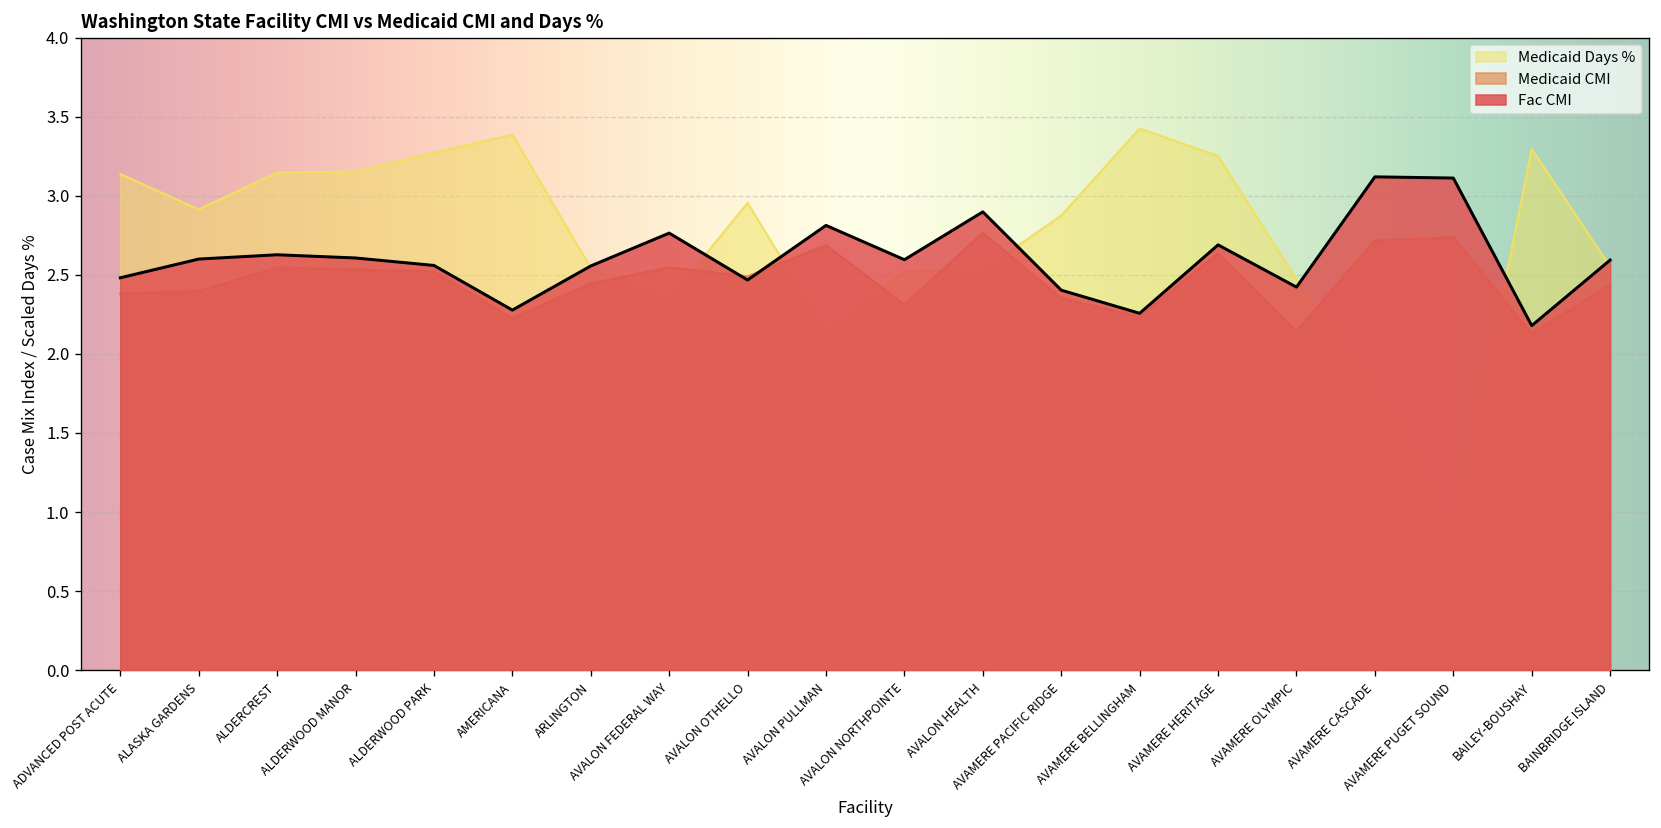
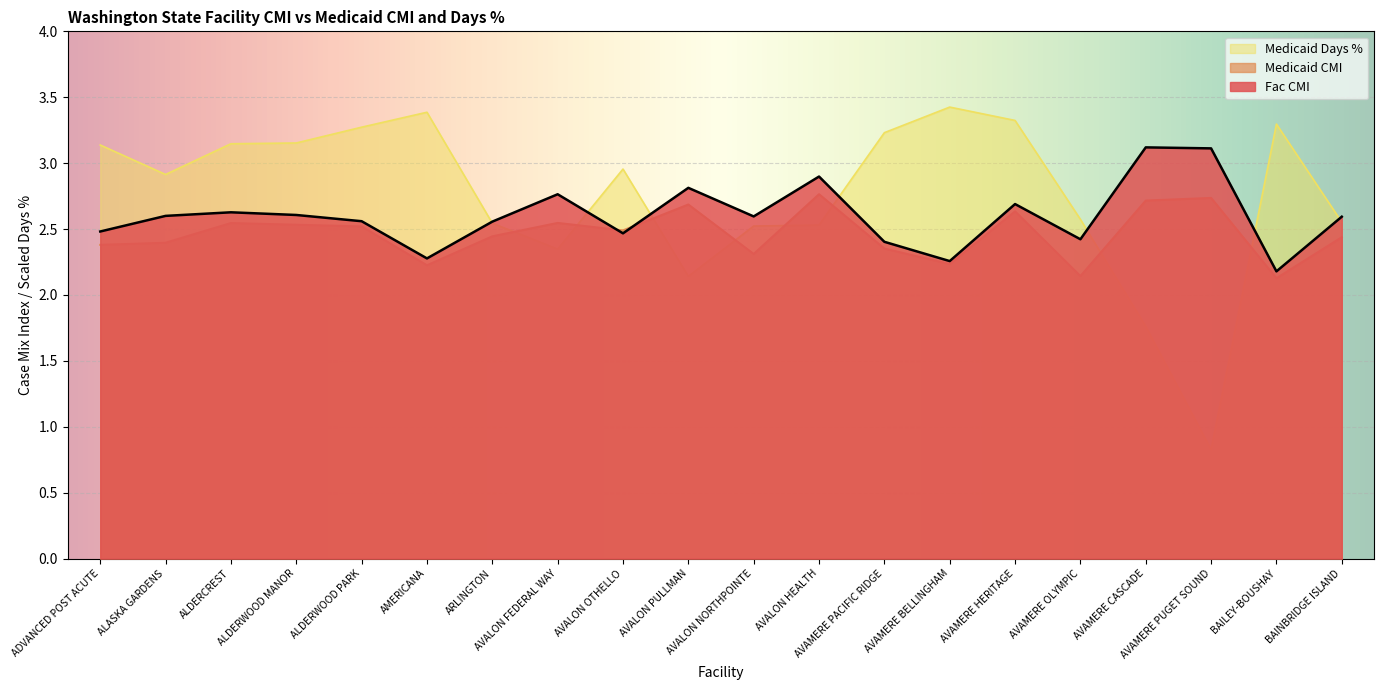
Medicaid Days %, AVAMERE PACIFIC RIDGE: 2.88 -> 3.23
Medicaid Days %, AVAMERE HERITAGE: 3.25 -> 3.32
Medicaid Days %, AVAMERE OLYMPIC: 2.47 -> 2.57
